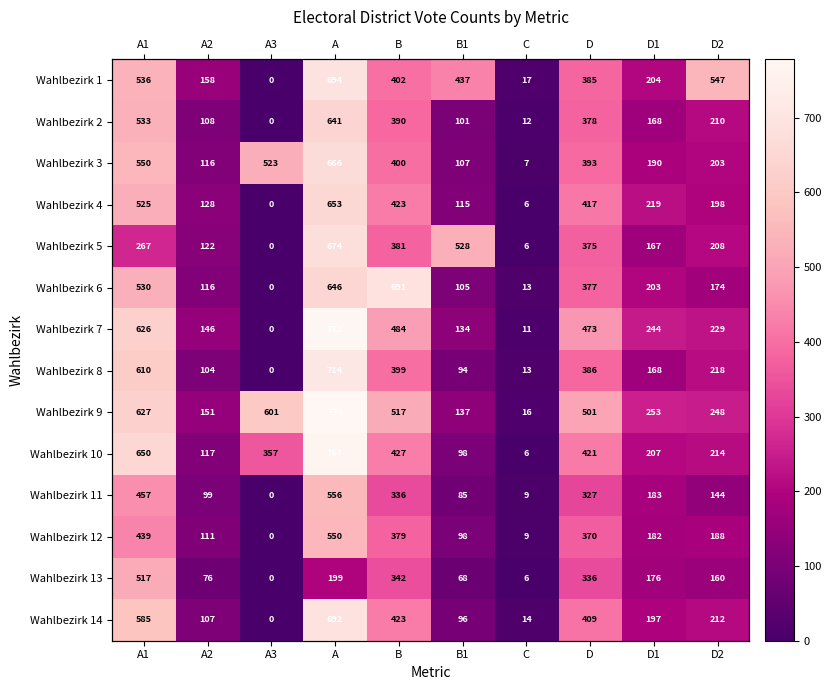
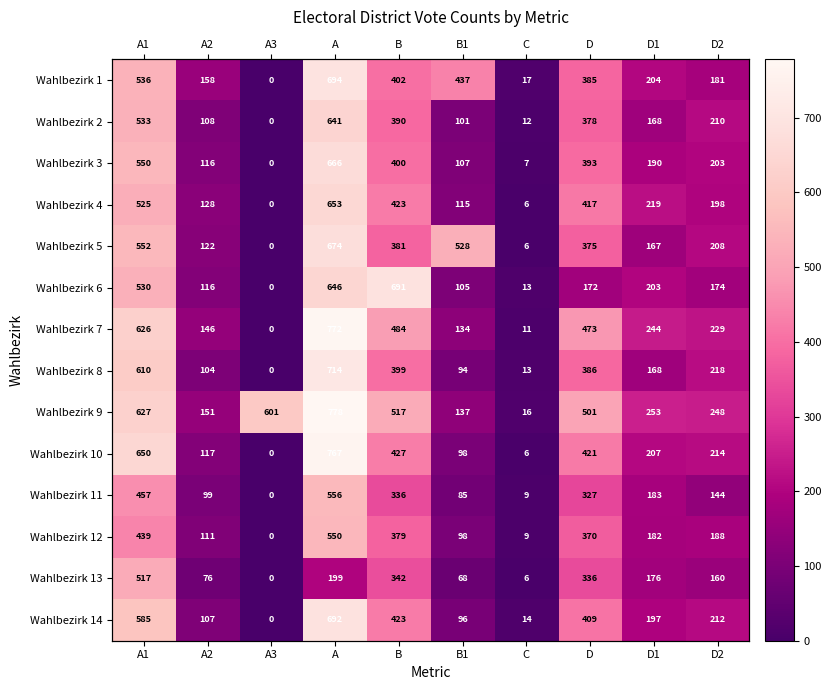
Wahlbezirk 1, D2: 547 -> 181
Wahlbezirk 3, A3: 523 -> 0
Wahlbezirk 5, A1: 267 -> 552
Wahlbezirk 6, D: 377 -> 172
Wahlbezirk 10, A3: 357 -> 0
